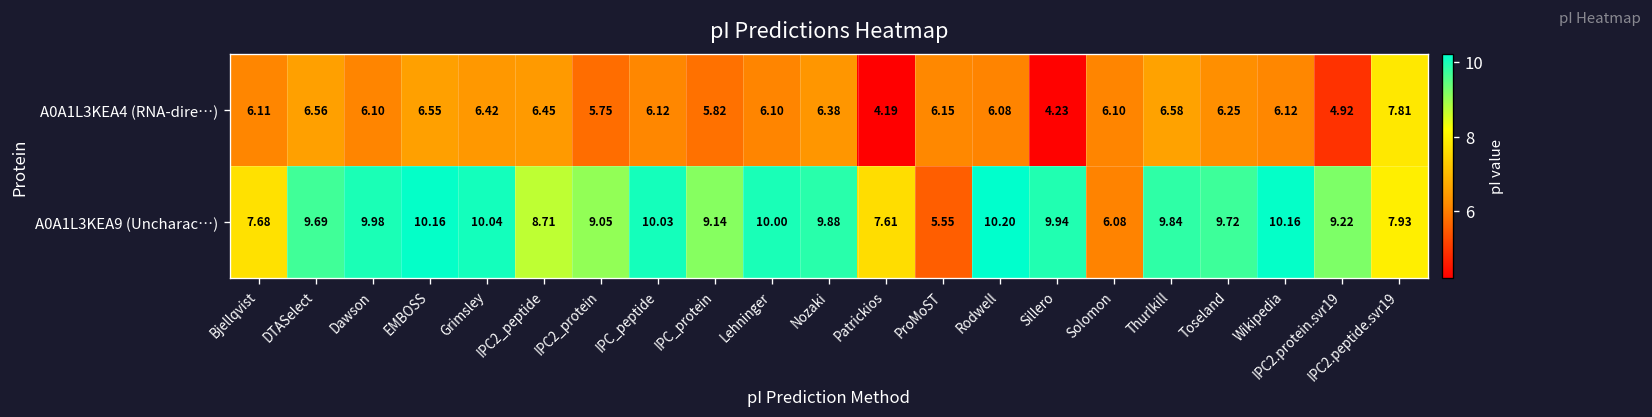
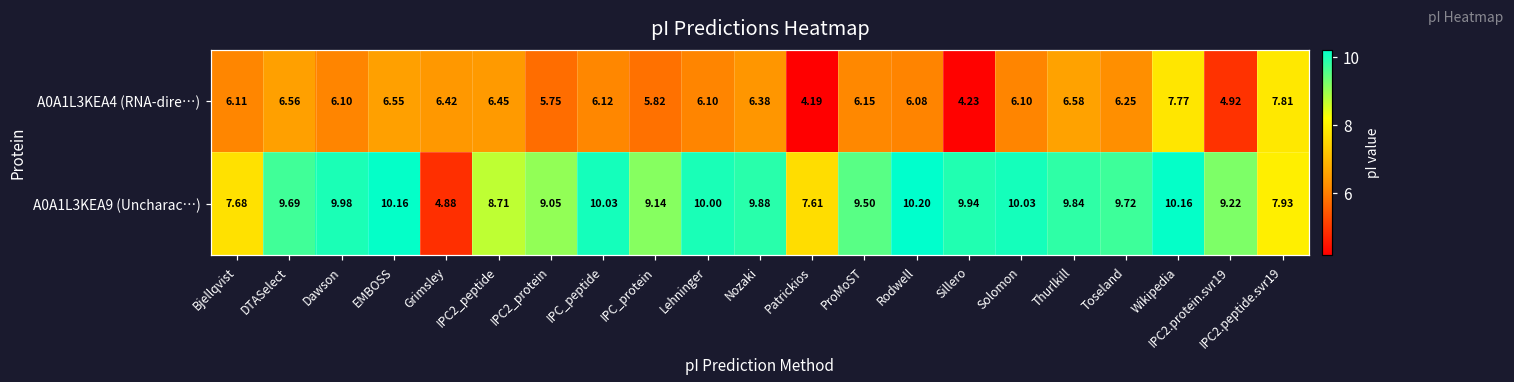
A0A1L3KEA4 (RNA-dire…), Wikipedia: 6.12 -> 7.77
A0A1L3KEA9 (Uncharac…), Grimsley: 10.04 -> 4.88
A0A1L3KEA9 (Uncharac…), ProMoST: 5.55 -> 9.50
A0A1L3KEA9 (Uncharac…), Solomon: 6.08 -> 10.03
